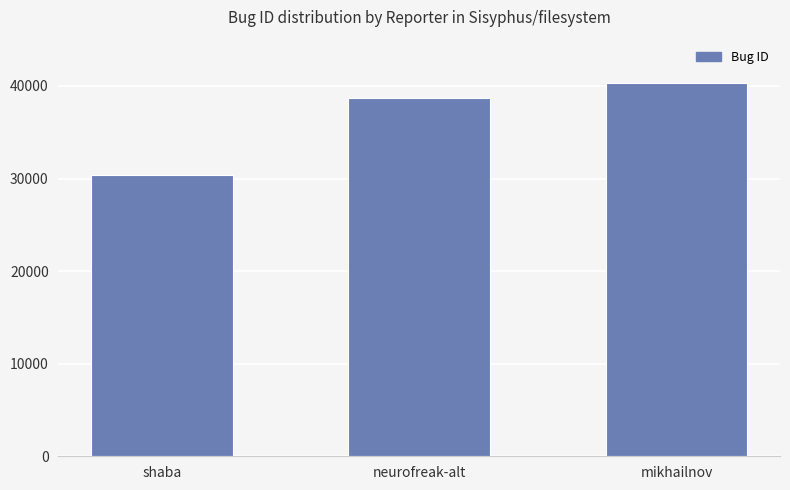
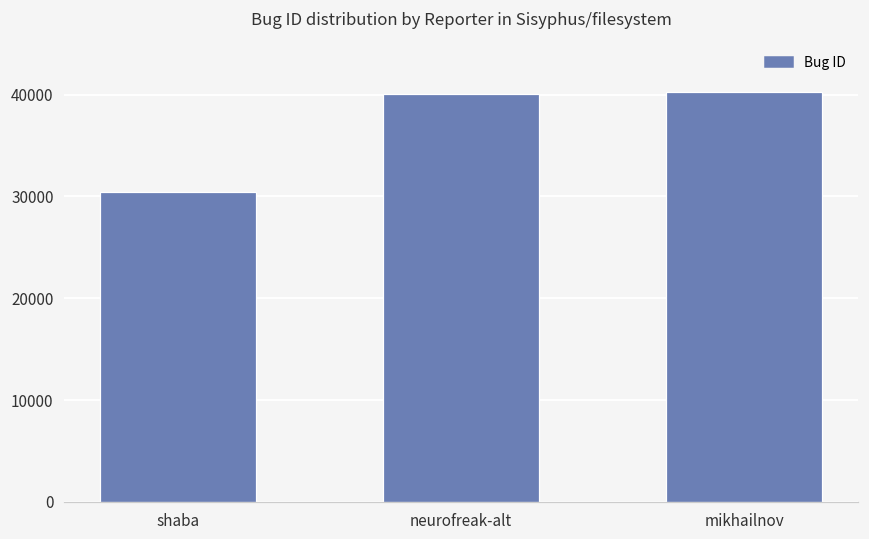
neurofreak-alt: 39000 -> 40000
